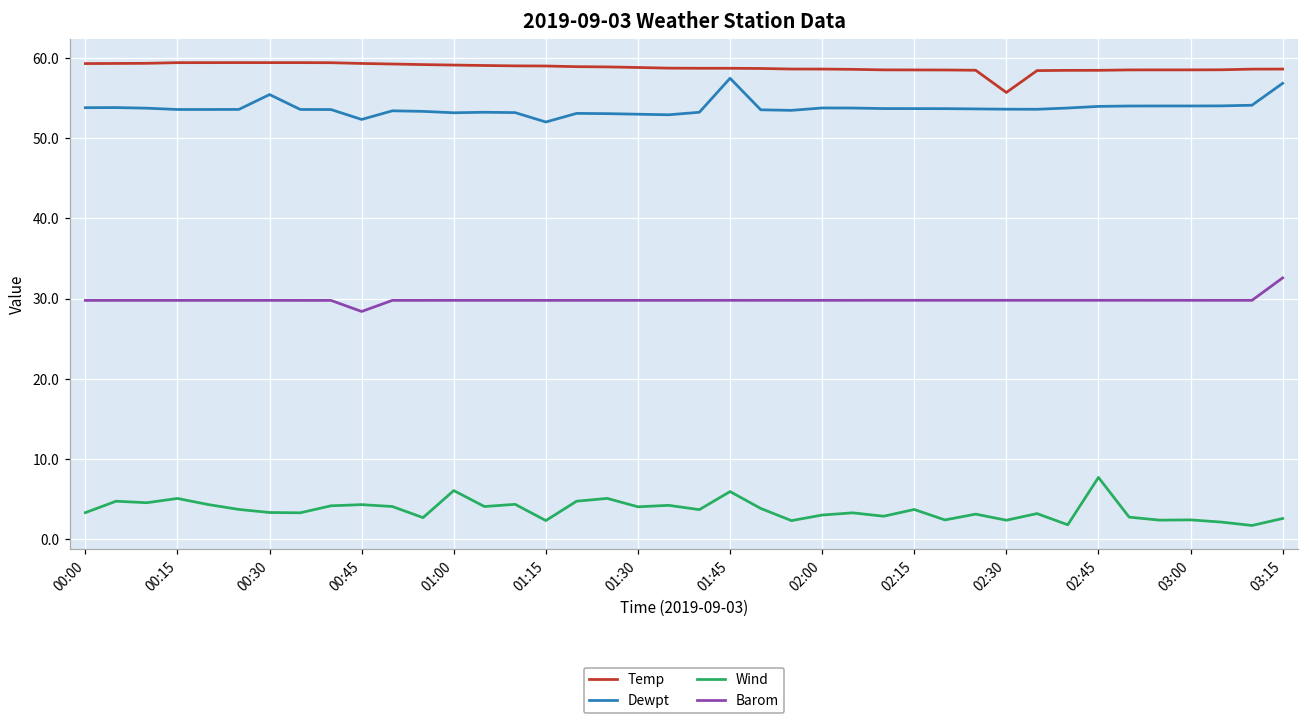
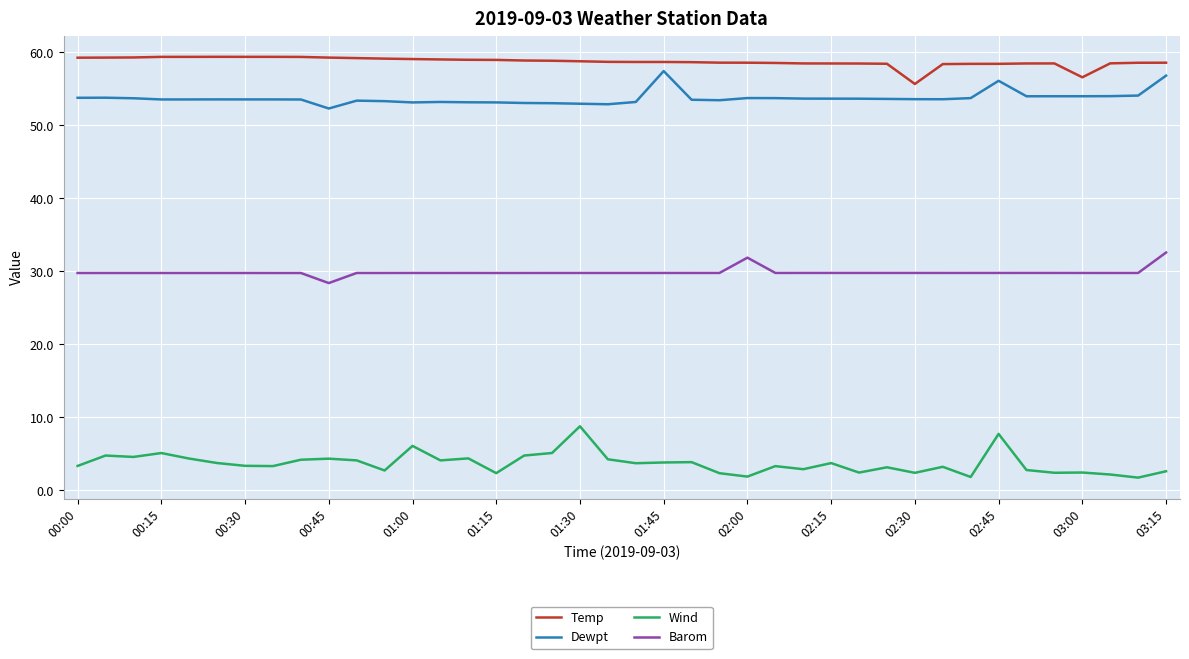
Dewpt, 00:30: 55 -> 54
Dewpt, 01:15: 52 -> 53
Wind, 01:30: 4 -> 9
Wind, 01:45: 6 -> 4
Wind, 02:00: 3 -> 2
Barom, 02:00: 30 -> 32
Dewpt, 02:45: 54 -> 56
Temp, 03:00: 59 -> 57
